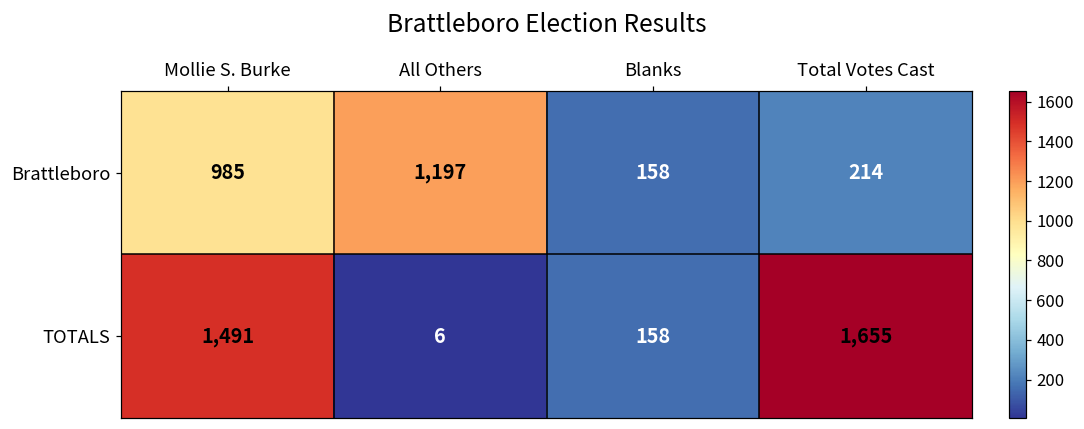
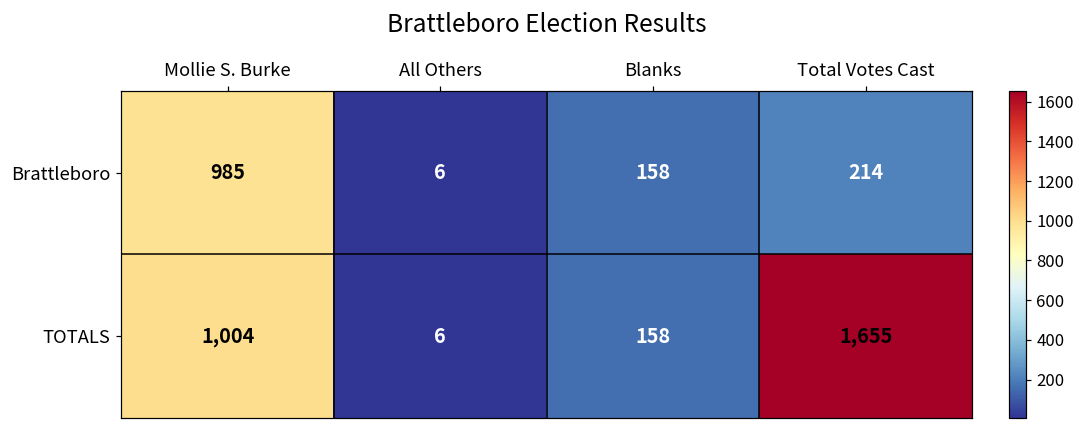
Brattleboro, All Others: 1,197 -> 6
TOTALS, Mollie S. Burke: 1,491 -> 1,004
